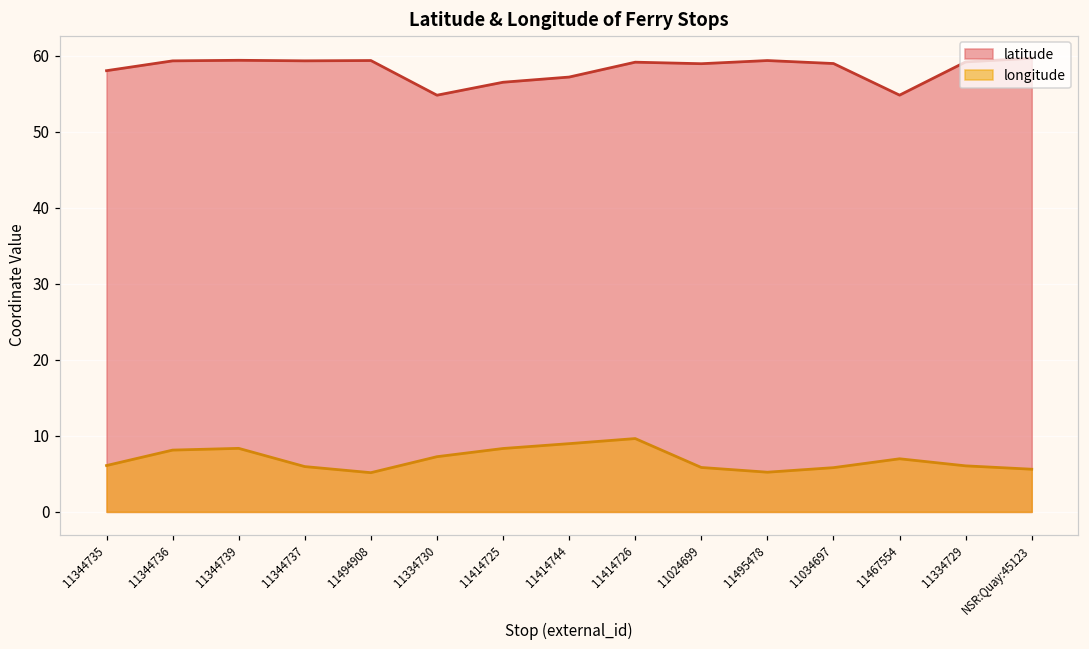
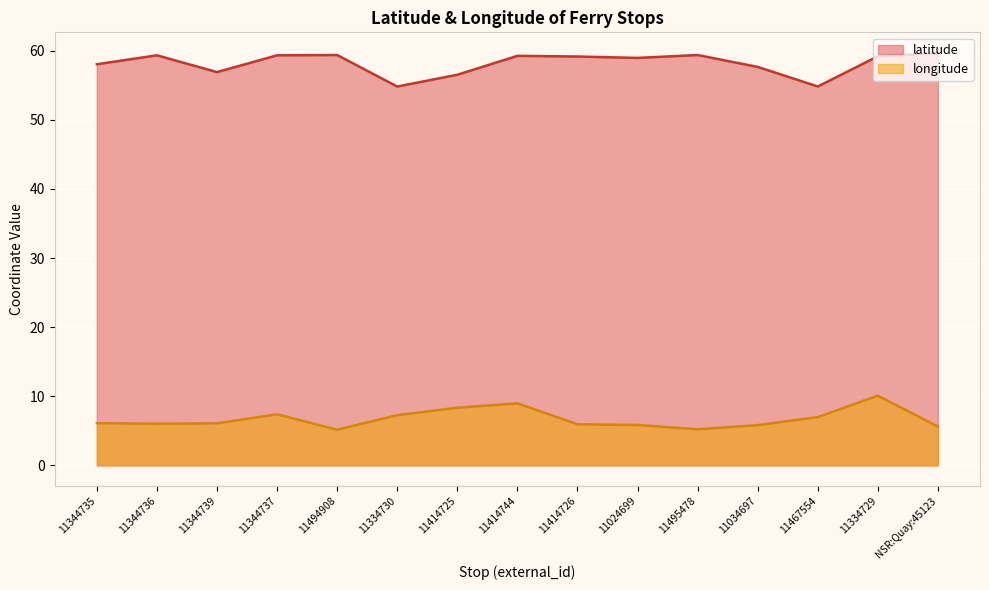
longitude, 11344736: 8 -> 6
latitude, 11344739: 59 -> 57
longitude, 11344739: 8 -> 6
longitude, 11344737: 6 -> 7
latitude, 11414744: 57 -> 59
longitude, 11414726: 10 -> 6
latitude, 11034697: 59 -> 58
longitude, 11334729: 6 -> 10
